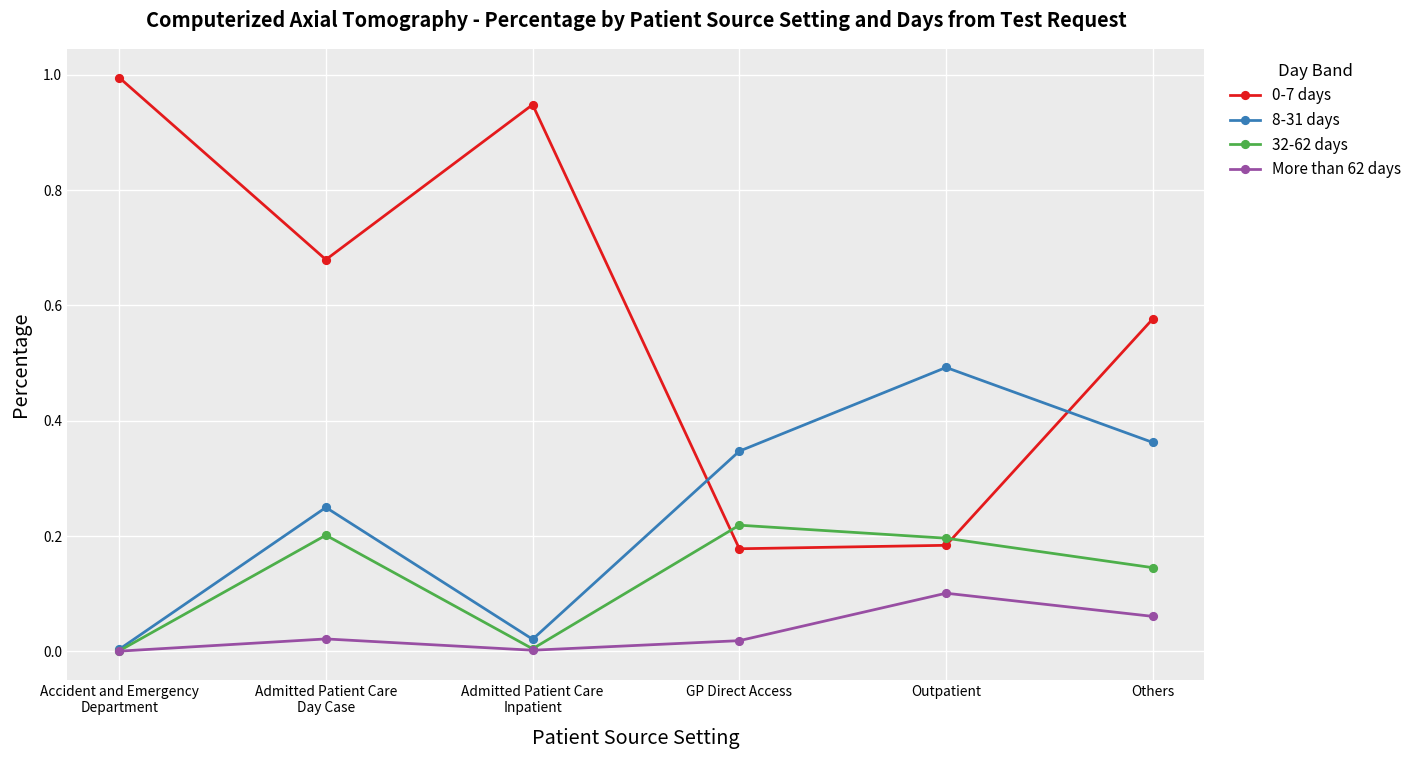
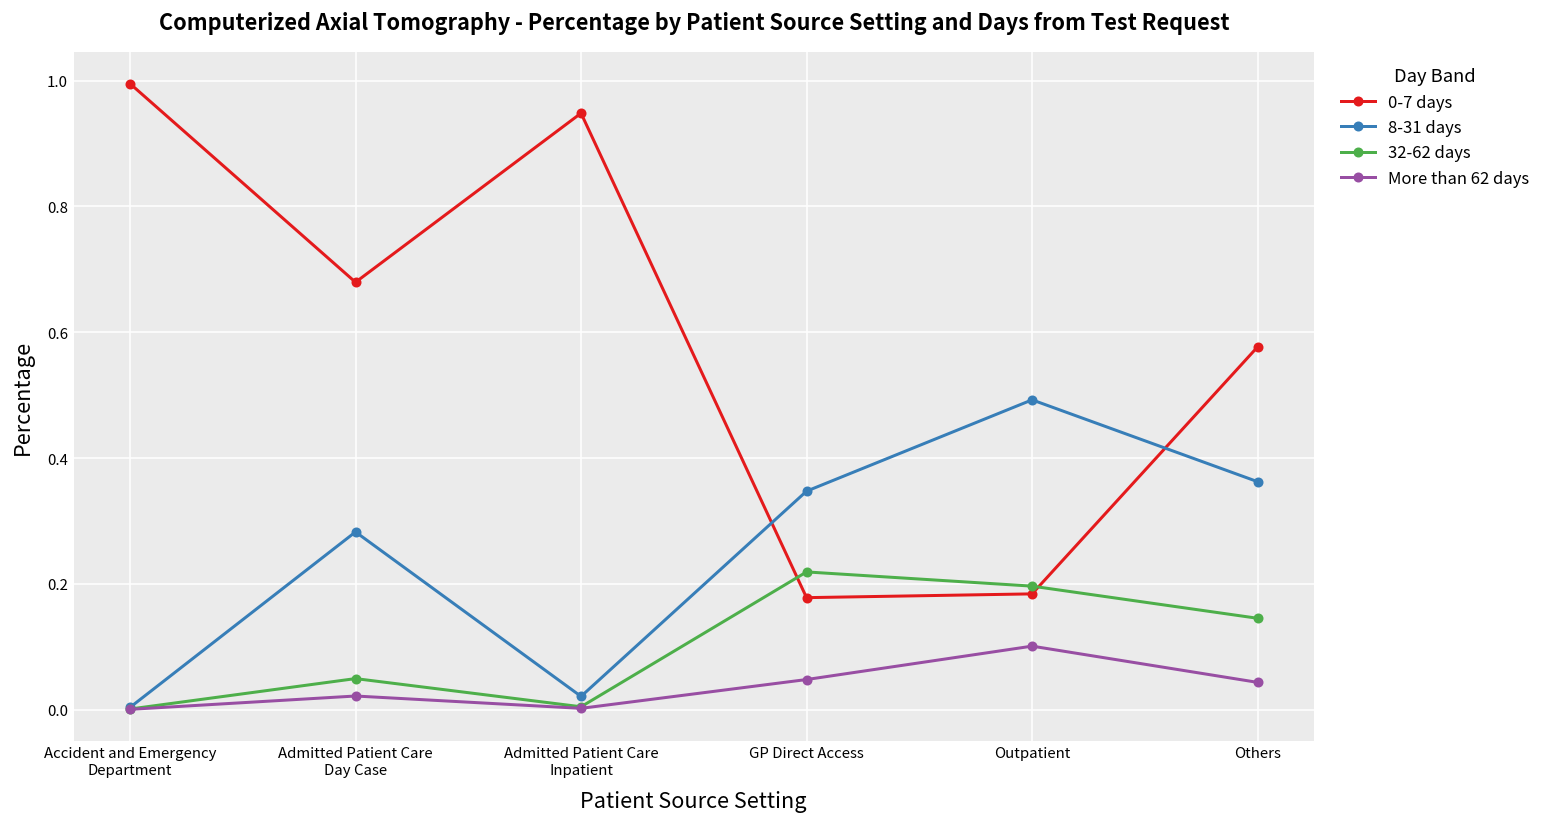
8-31 days, Admitted Patient Care Day Case: 0.25 -> 0.28
32-62 days, Admitted Patient Care Day Case: 0.20 -> 0.05
More than 62 days, GP Direct Access: 0.02 -> 0.05
More than 62 days, Others: 0.06 -> 0.04
